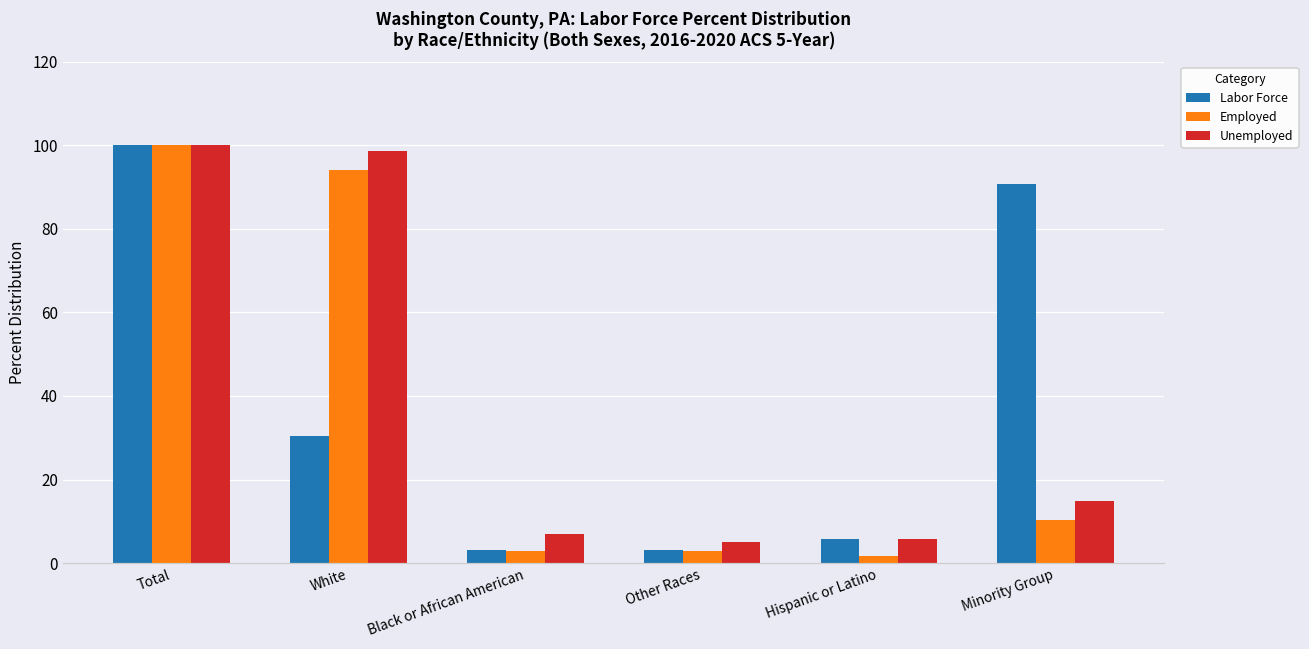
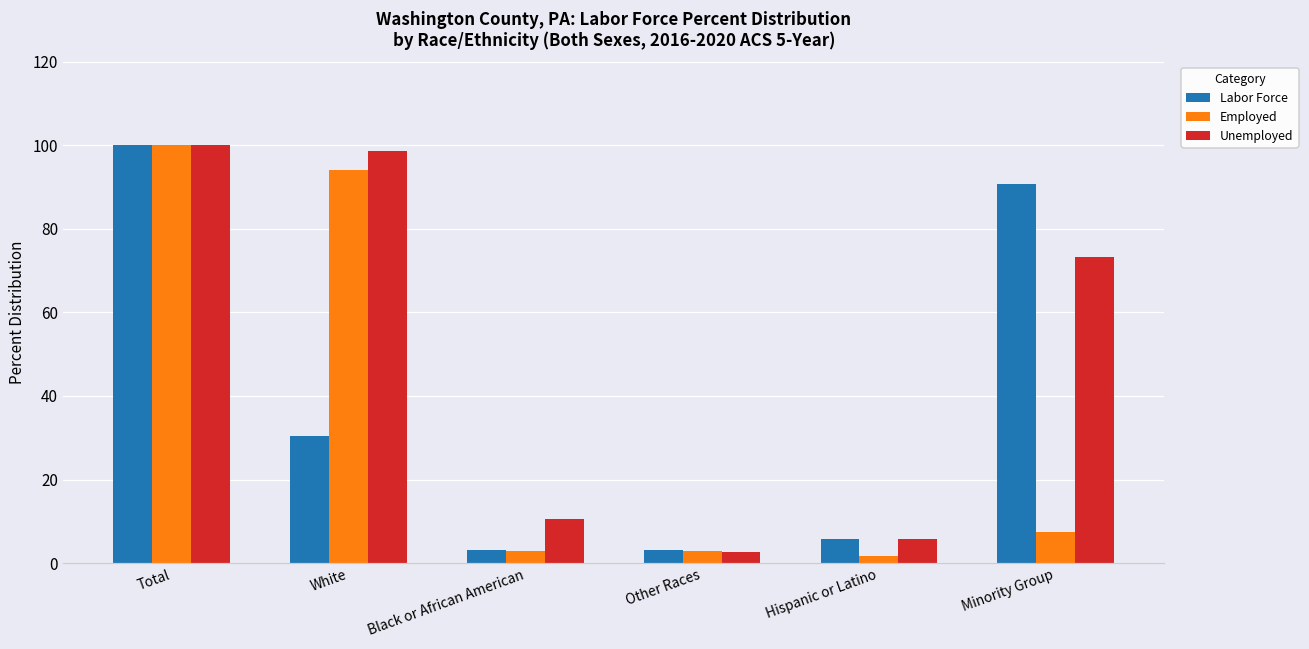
Unemployed, Black or African American: 7 -> 11
Unemployed, Other Races: 5 -> 3
Employed, Minority Group: 10 -> 8
Unemployed, Minority Group: 15 -> 73
